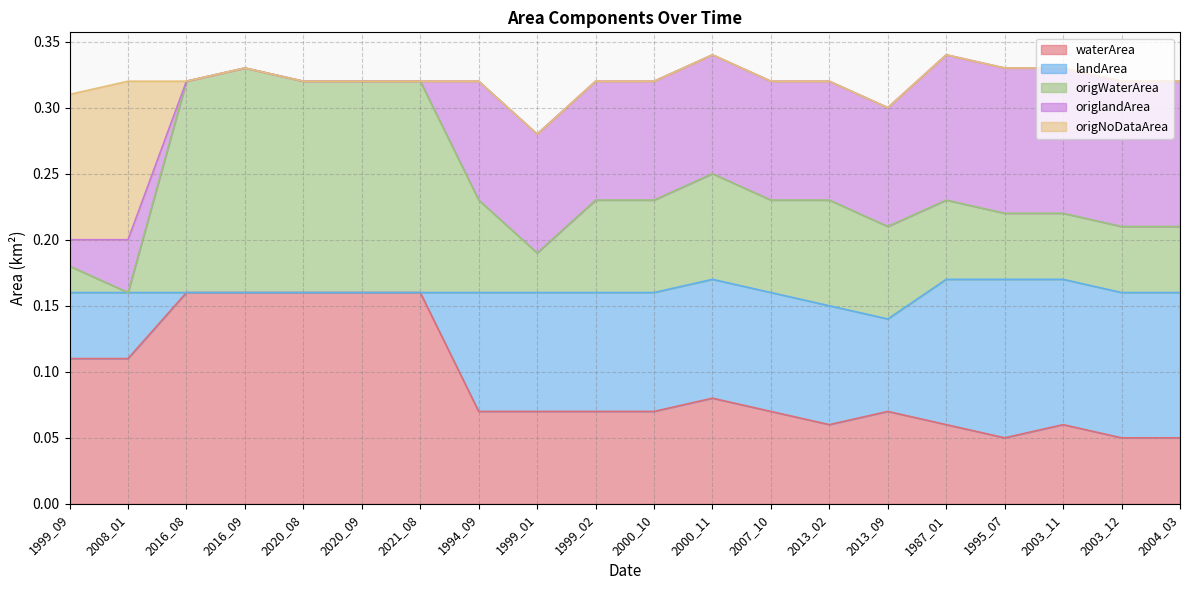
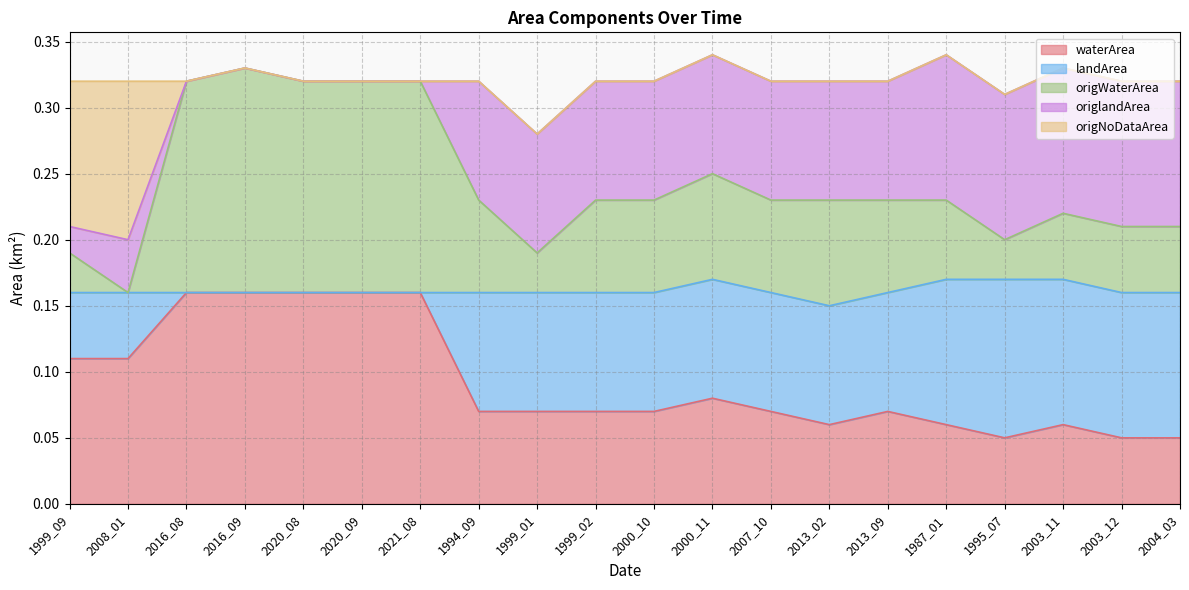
origWaterArea, 1999_09: 0.02 -> 0.03
landArea, 2013_09: 0.07 -> 0.09
origWaterArea, 1995_07: 0.05 -> 0.03
